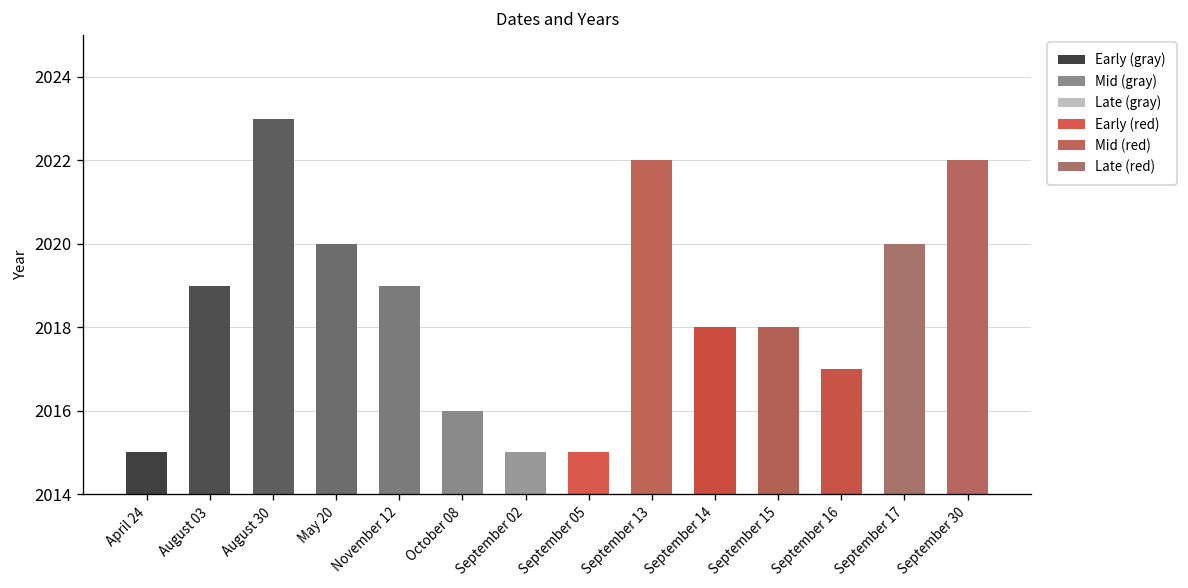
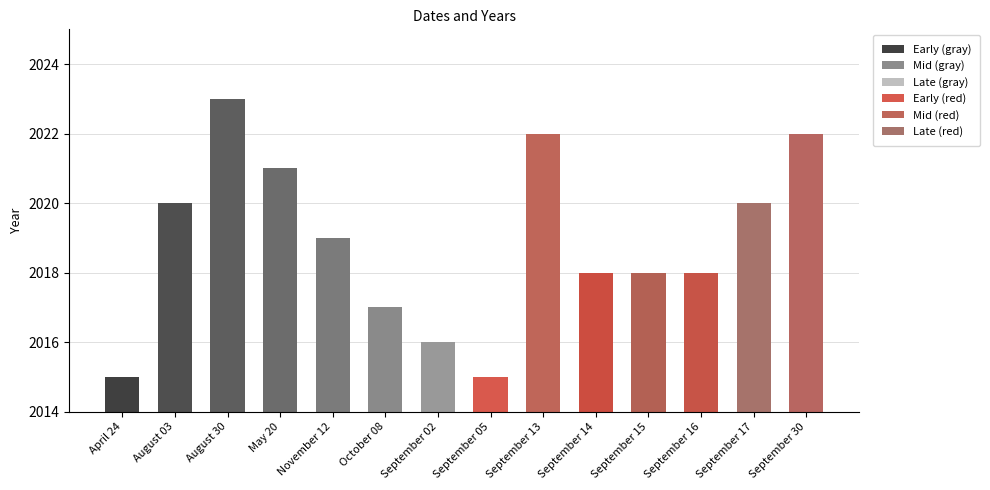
August 03: 2019 -> 2020
May 20: 2020 -> 2021
October 08: 2016 -> 2017
September 02: 2015 -> 2016
September 16: 2017 -> 2018
